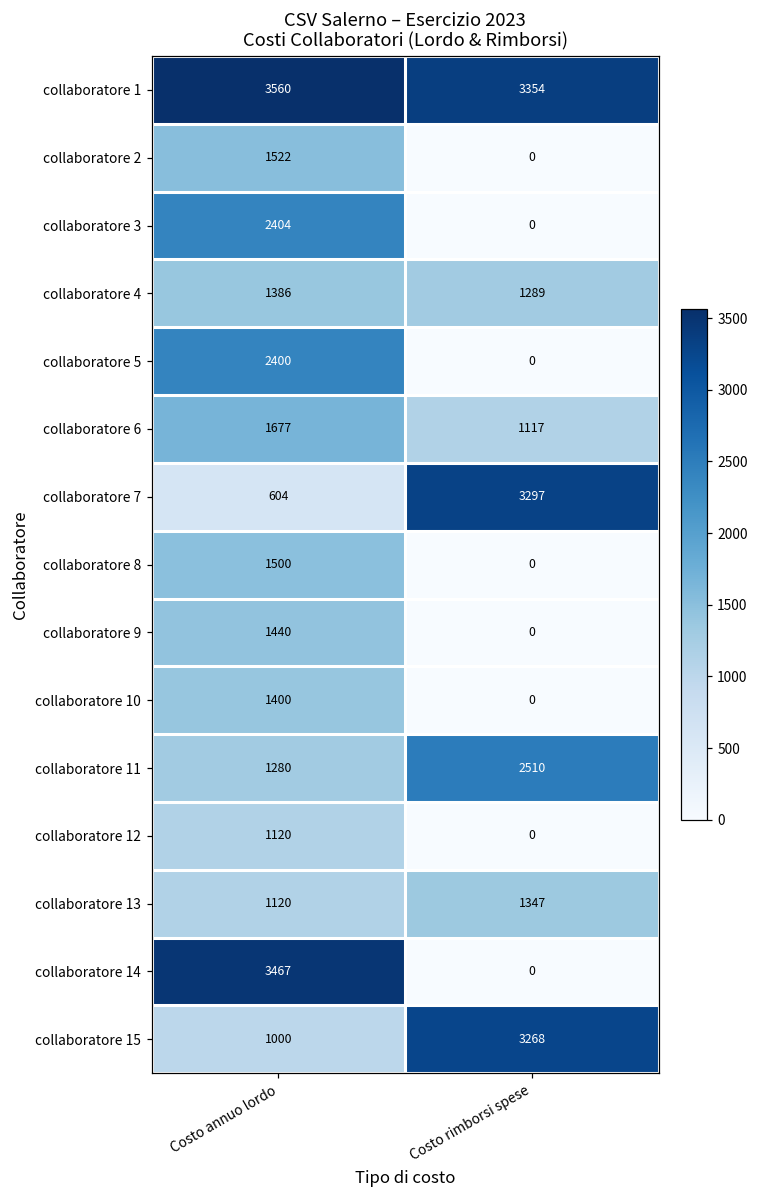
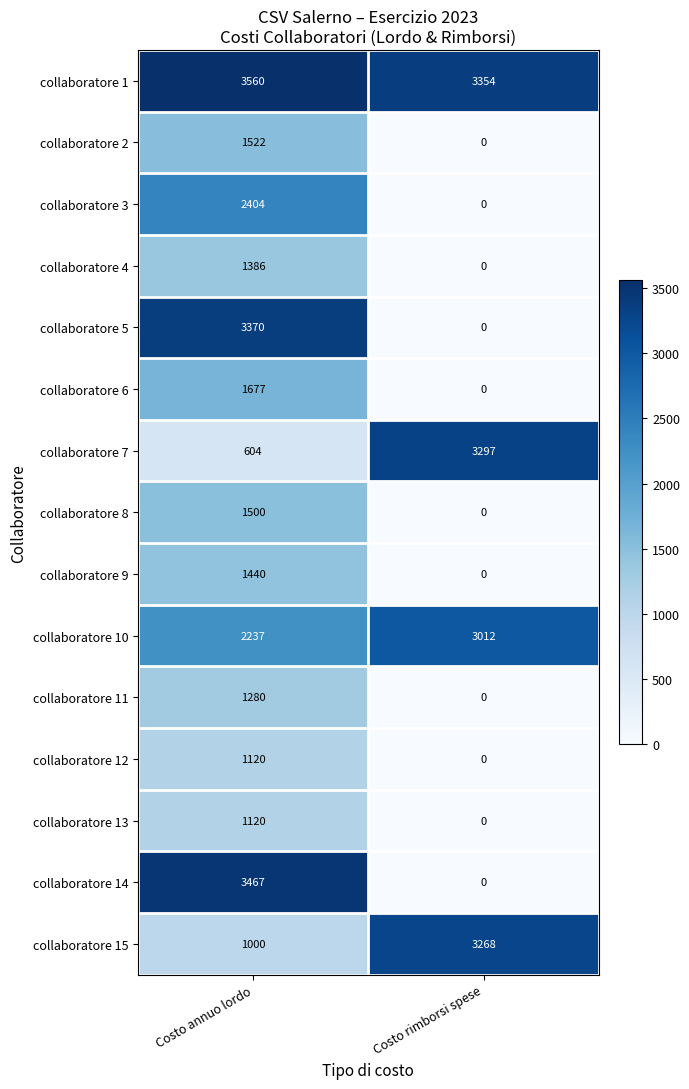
collaboratore 4, Costo rimborsi spese: 1289 -> 0
collaboratore 5, Costo annuo lordo: 2400 -> 3370
collaboratore 6, Costo rimborsi spese: 1117 -> 0
collaboratore 10, Costo annuo lordo: 1400 -> 2237
collaboratore 10, Costo rimborsi spese: 0 -> 3012
collaboratore 11, Costo rimborsi spese: 2510 -> 0
collaboratore 13, Costo rimborsi spese: 1347 -> 0
